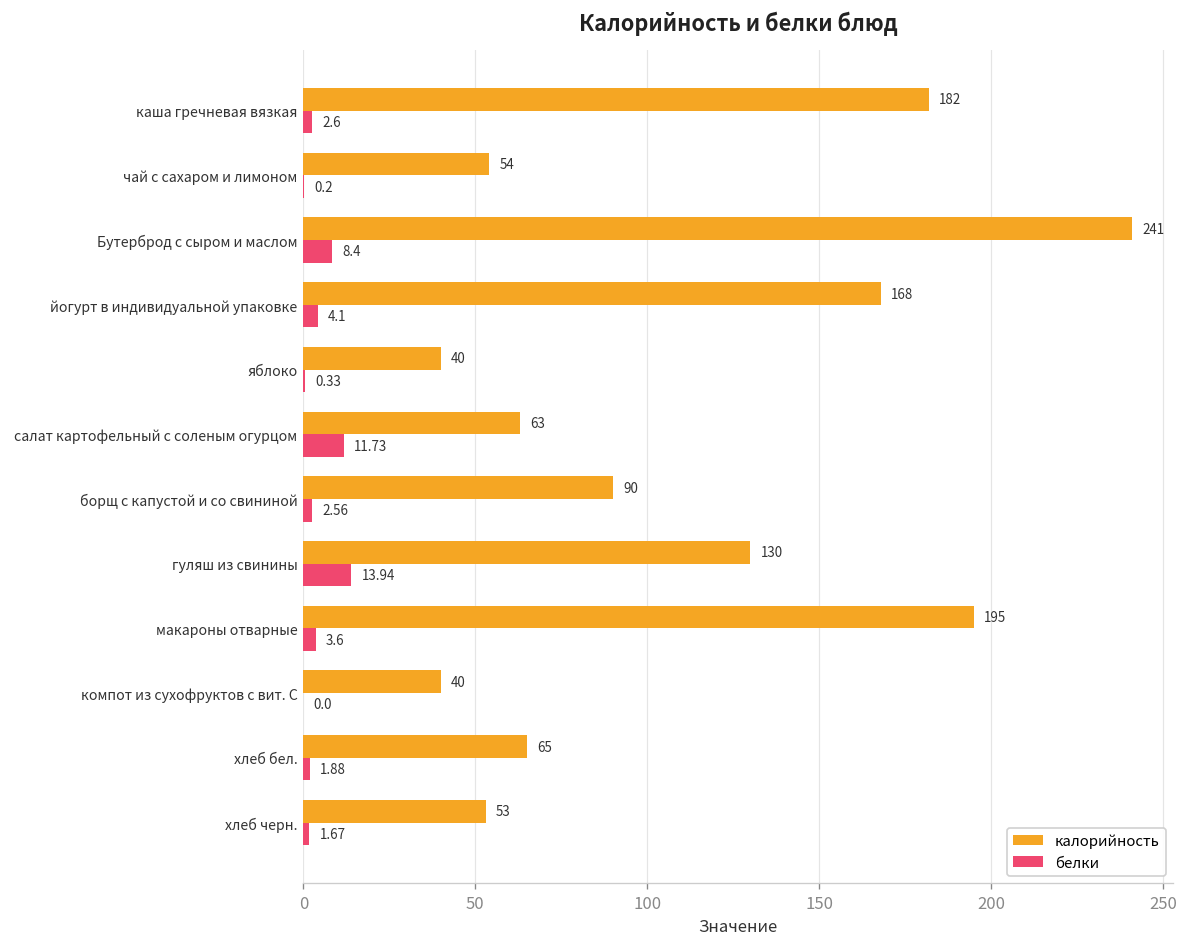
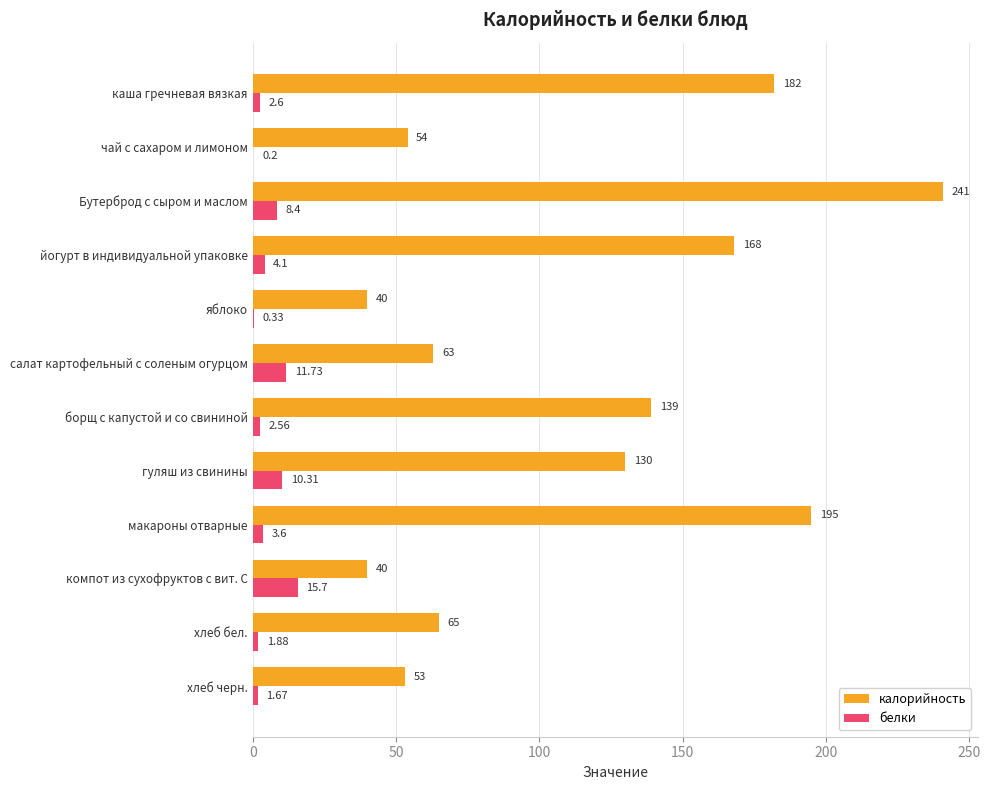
калорийность, борщ с капустой и со свининой: 90 -> 139
белки, гуляш из свинины: 13.94 -> 10.31
белки, компот из сухофруктов с вит. С: 0.0 -> 15.7
